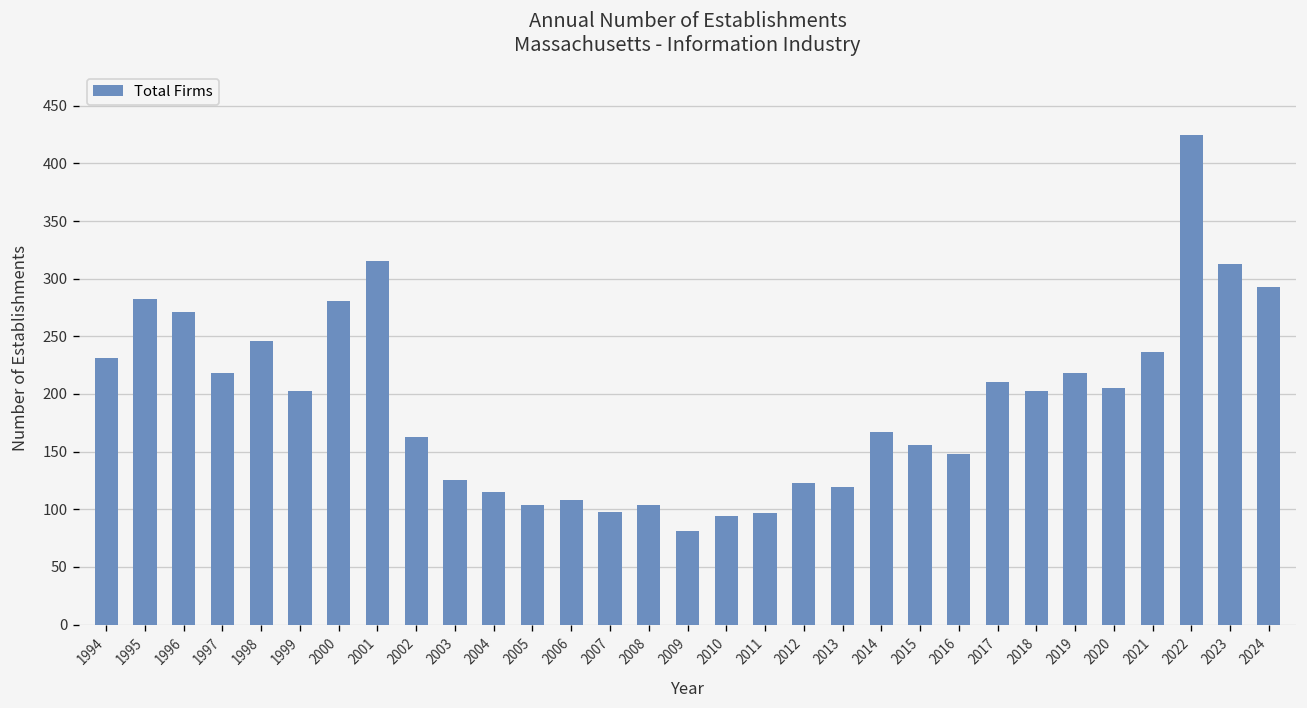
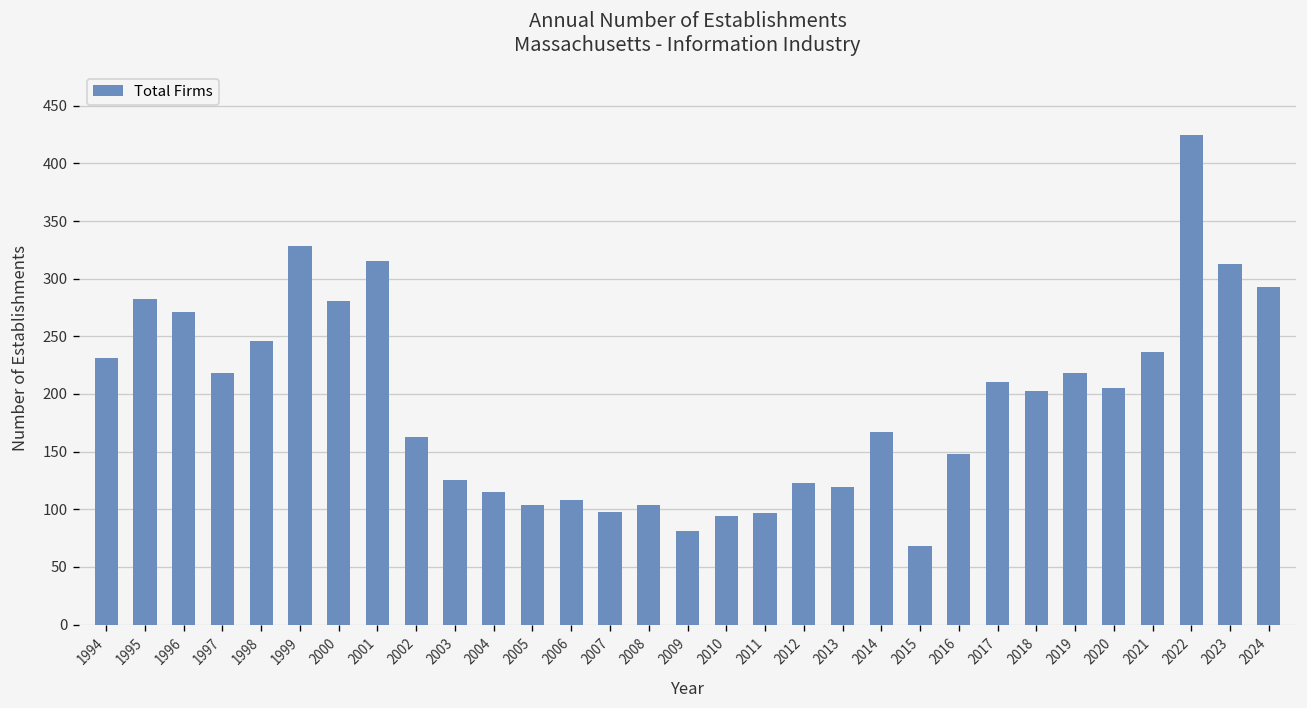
1999: 200 -> 330
2015: 160 -> 70
